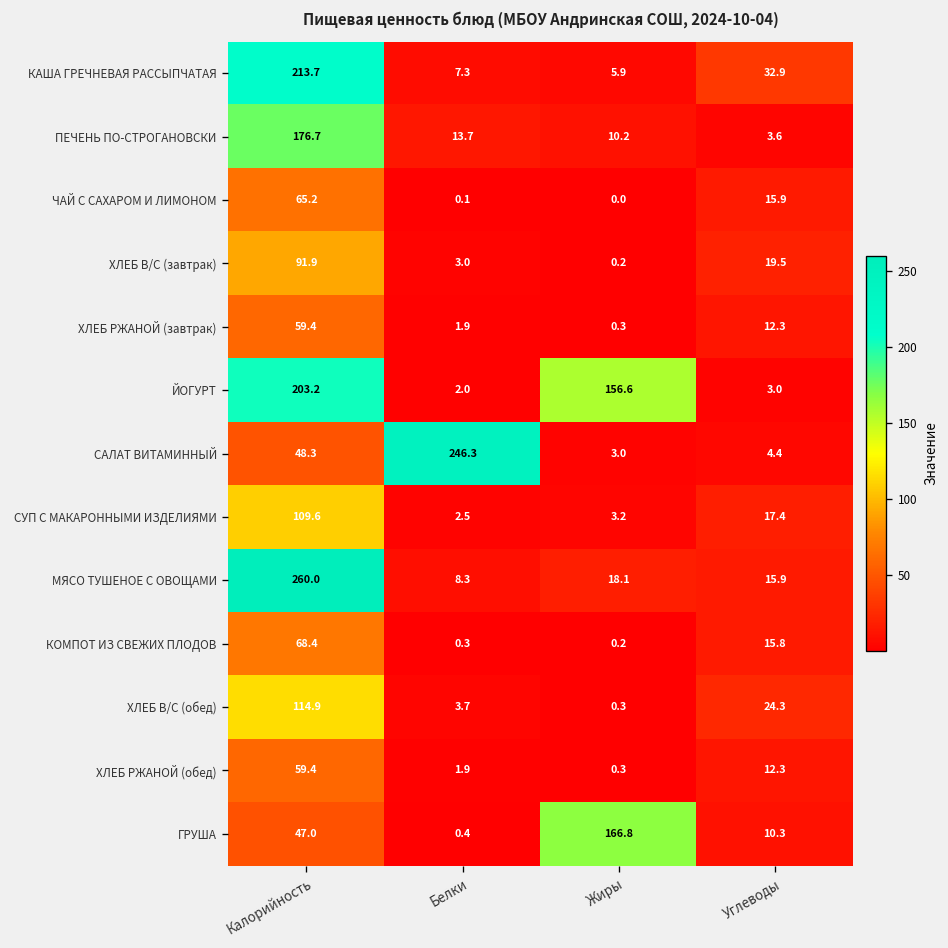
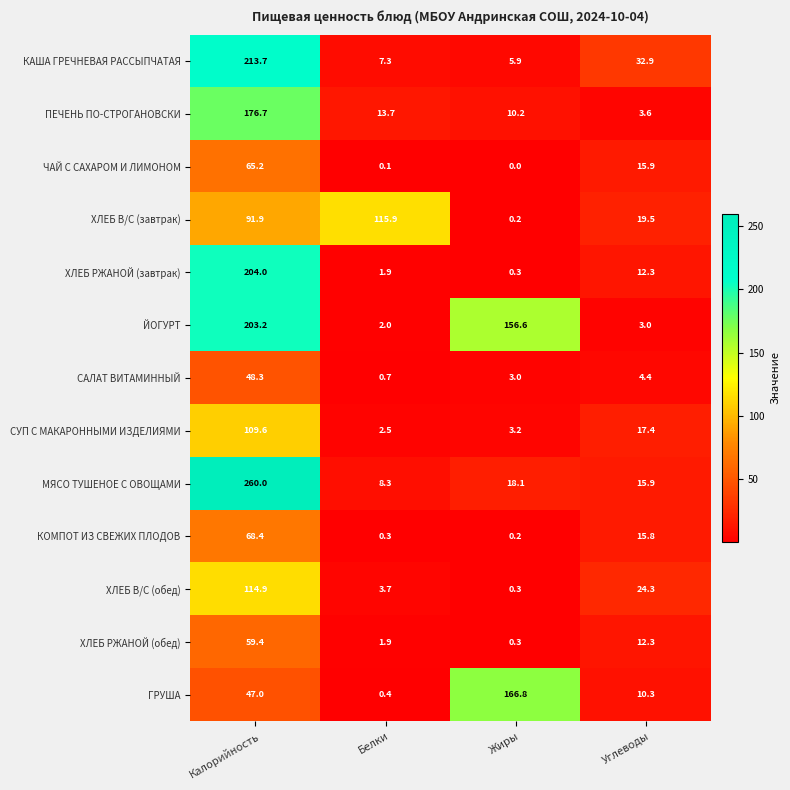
ХЛЕБ В/С (завтрак), Белки: 3.0 -> 115.9
ХЛЕБ РЖАНОЙ (завтрак), Калорийность: 59.4 -> 204.0
САЛАТ ВИТАМИННЫЙ, Белки: 246.3 -> 0.7
